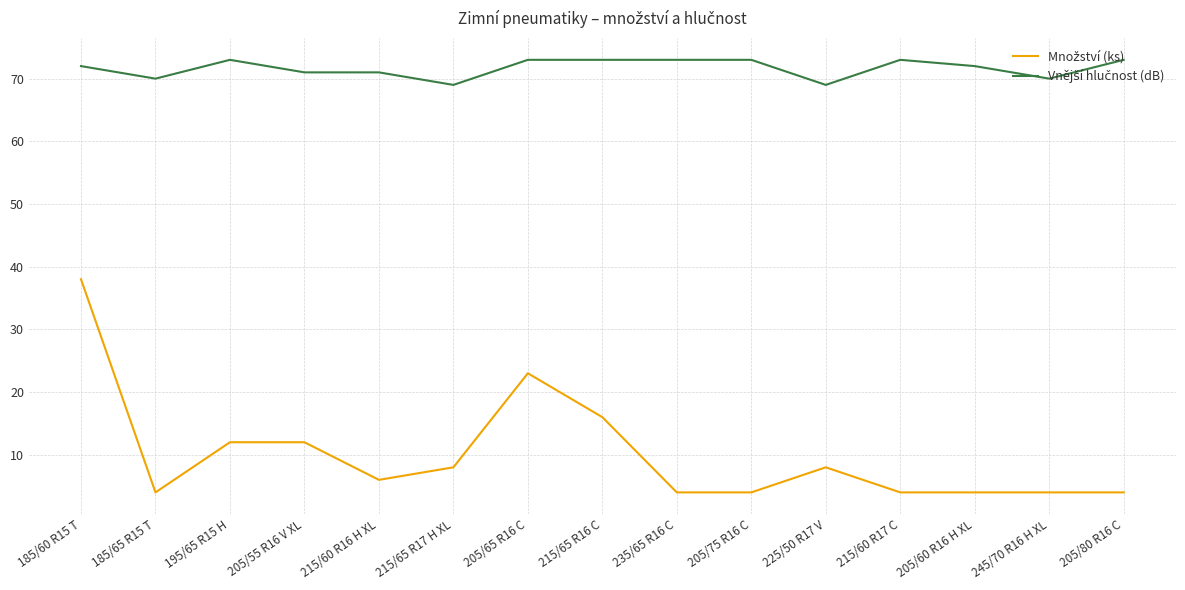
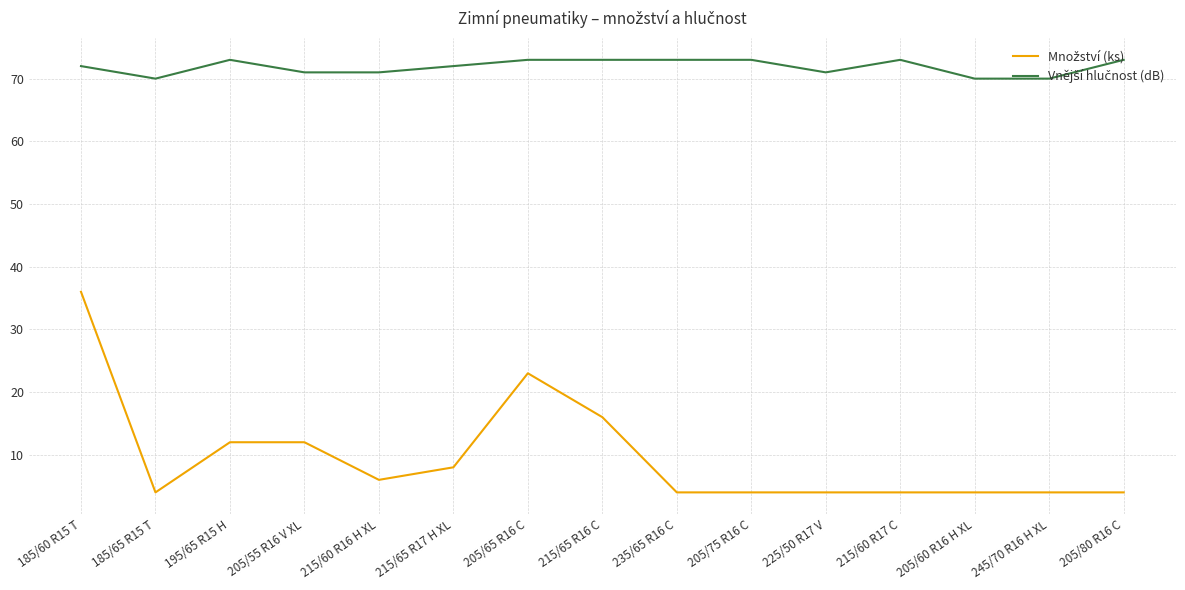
Množství (ks), 185/60 R15 T: 38 -> 36
Vnější hlučnost (dB), 215/65 R17 H XL: 69 -> 72
Množství (ks), 225/50 R17 V: 8 -> 4
Vnější hlučnost (dB), 225/50 R17 V: 69 -> 71
Vnější hlučnost (dB), 205/60 R16 H XL: 72 -> 70
